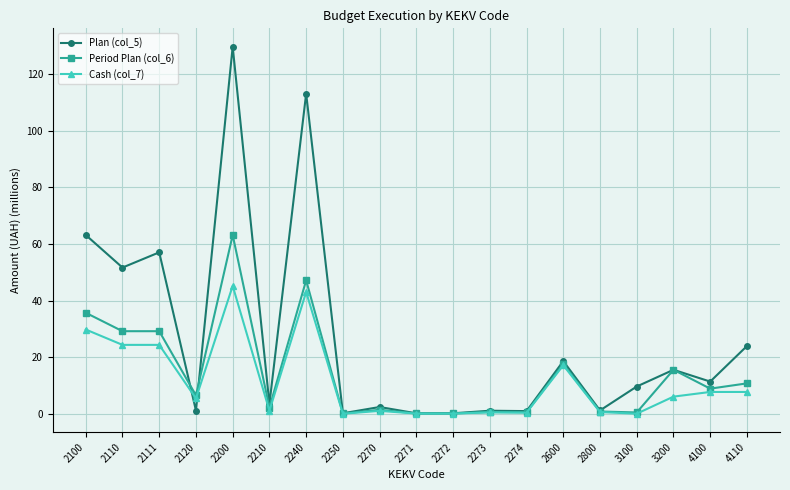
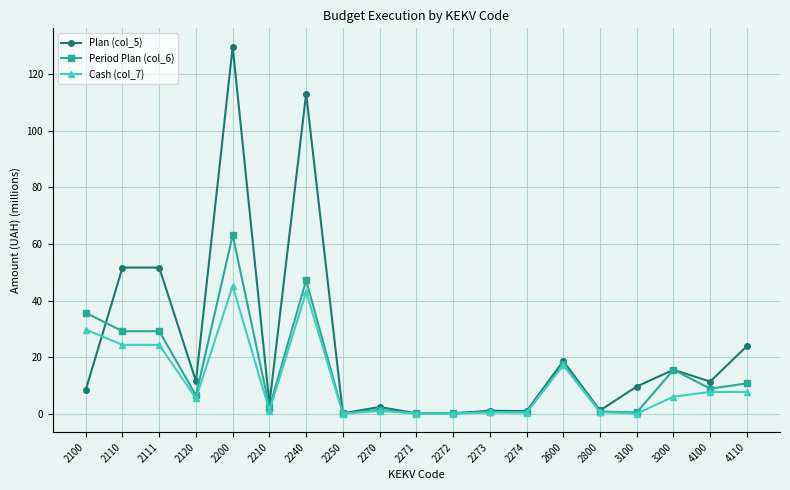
Plan (col_5), 2100: 63 -> 9
Plan (col_5), 2111: 57 -> 52
Plan (col_5), 2120: 1 -> 12
